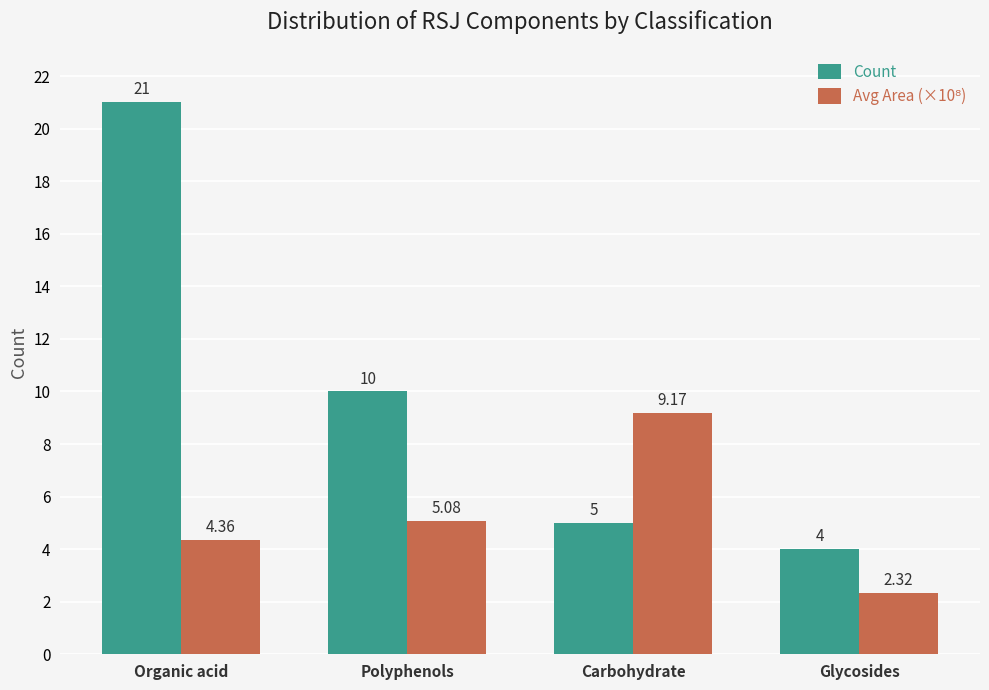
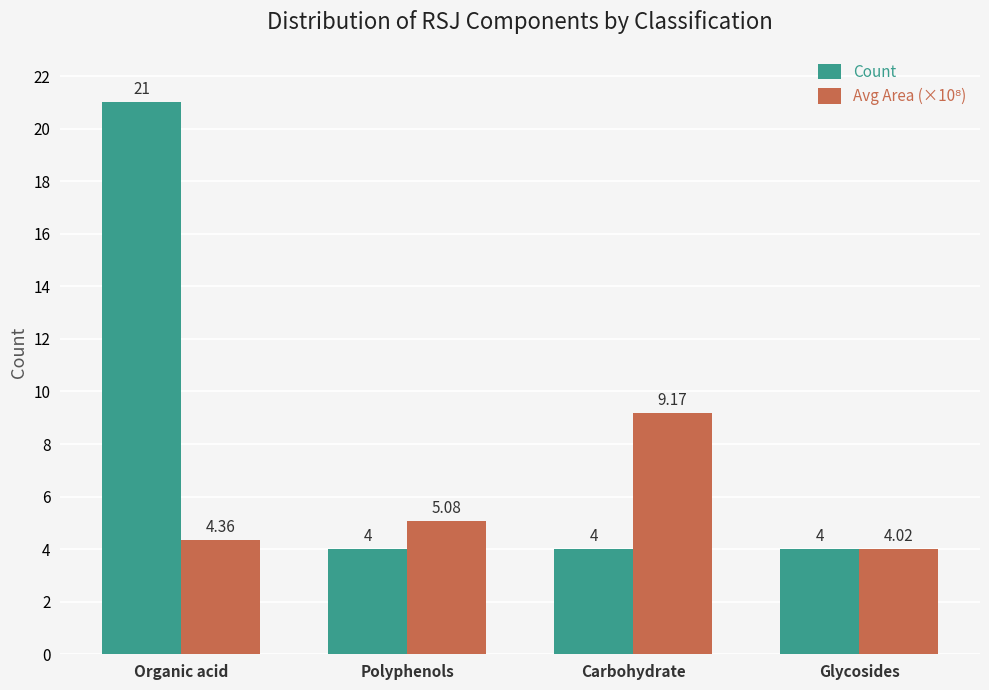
Count, Polyphenols: 10 -> 4
Count, Carbohydrate: 5 -> 4
Avg Area (×10⁸), Glycosides: 2.32 -> 4.02
